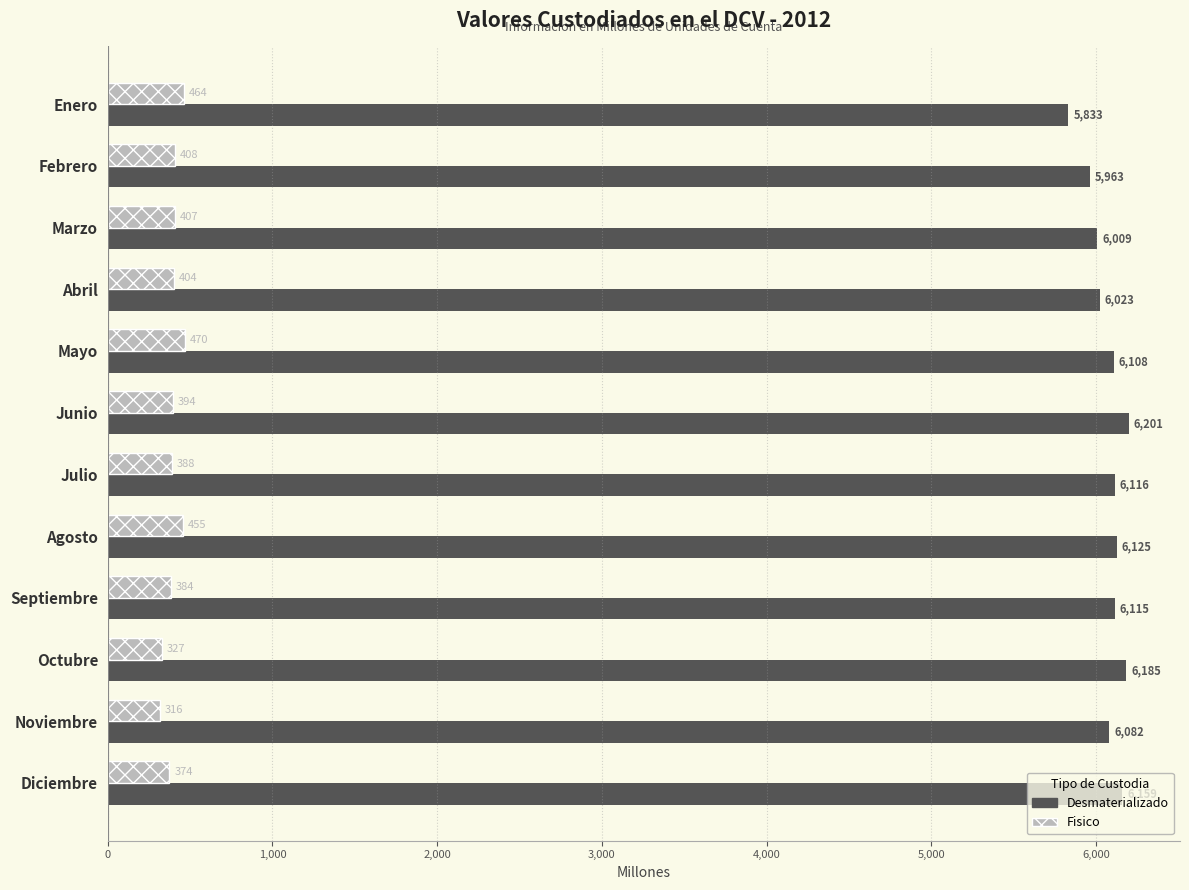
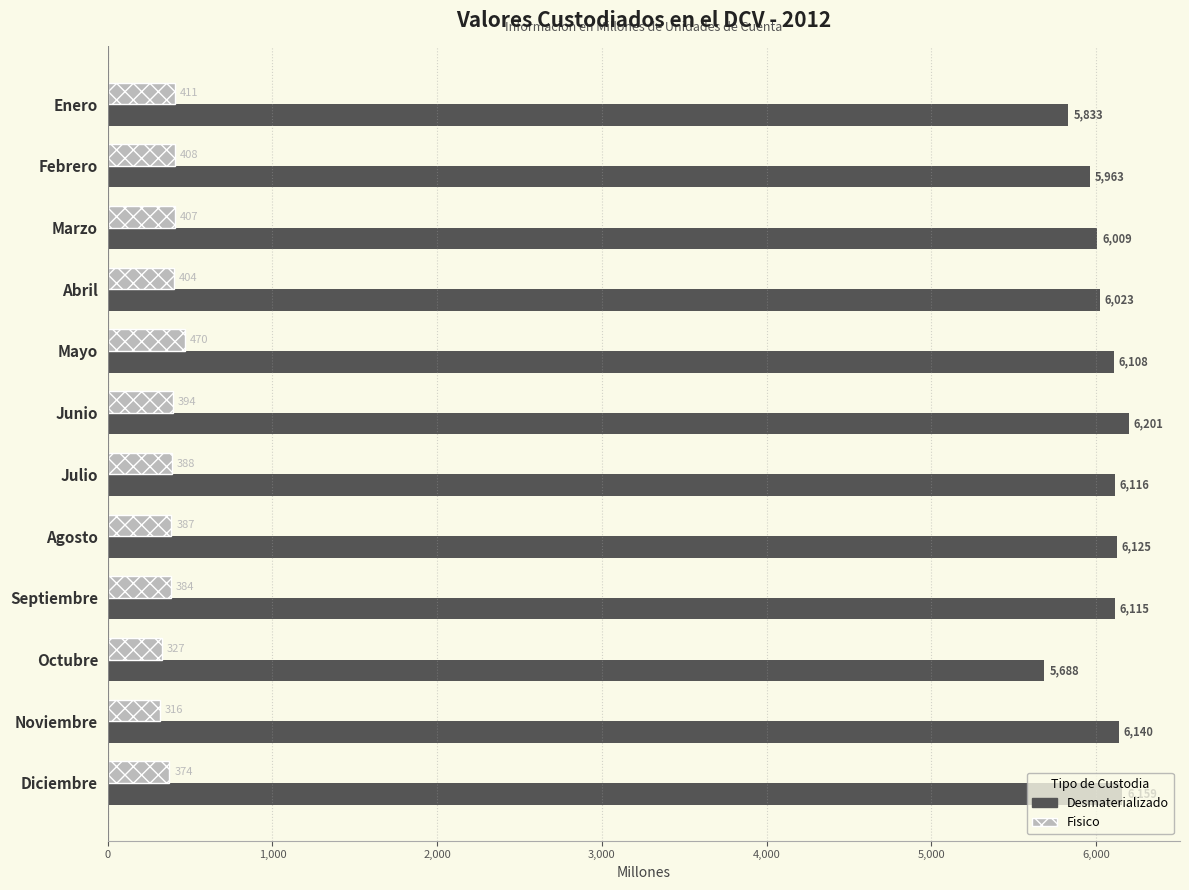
Fisico, Enero: 464 -> 411
Fisico, Agosto: 455 -> 387
Desmaterializado, Octubre: 6,185 -> 5,688
Desmaterializado, Noviembre: 6,082 -> 6,140
